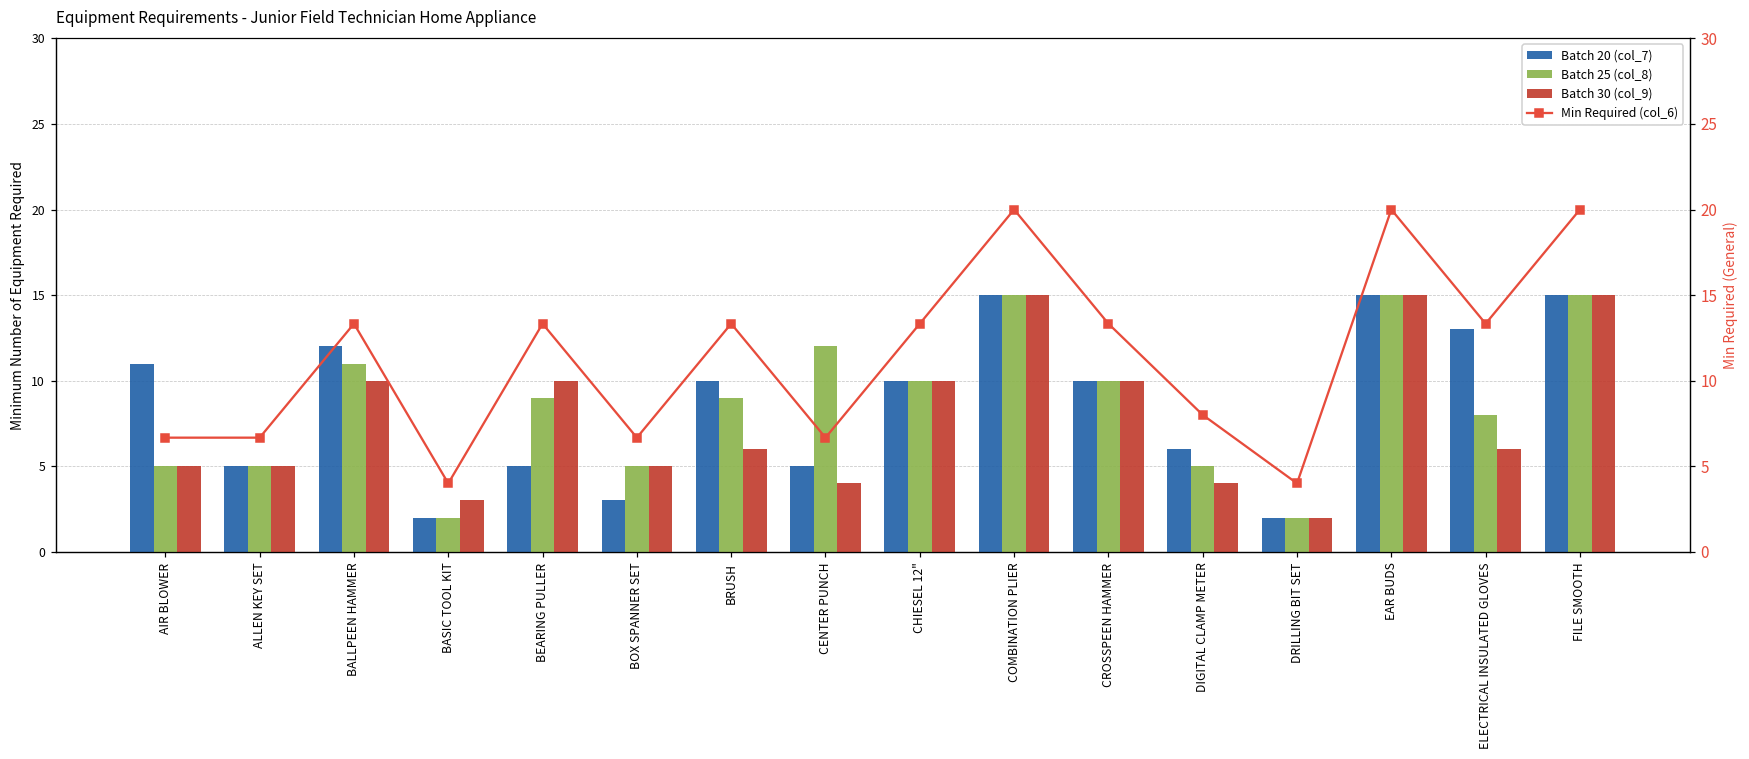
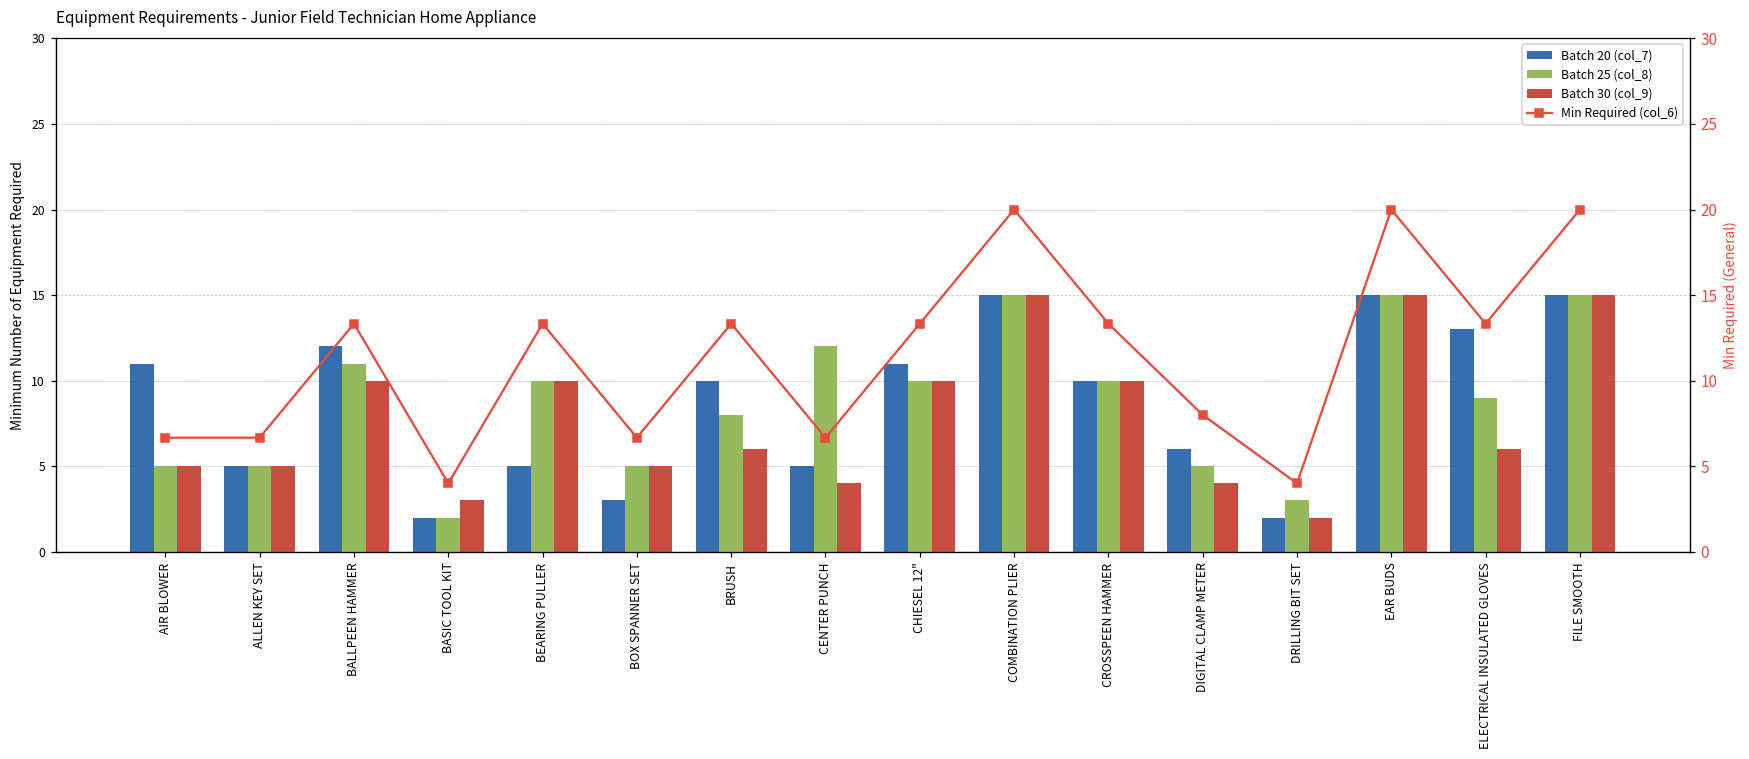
Batch 25 (col_8), BEARING PULLER: 9 -> 10
Batch 25 (col_8), BRUSH: 9 -> 8
Batch 20 (col_7), CHIESEL 12": 10 -> 11
Batch 25 (col_8), DRILLING BIT SET: 2 -> 3
Batch 25 (col_8), ELECTRICAL INSULATED GLOVES: 8 -> 9
